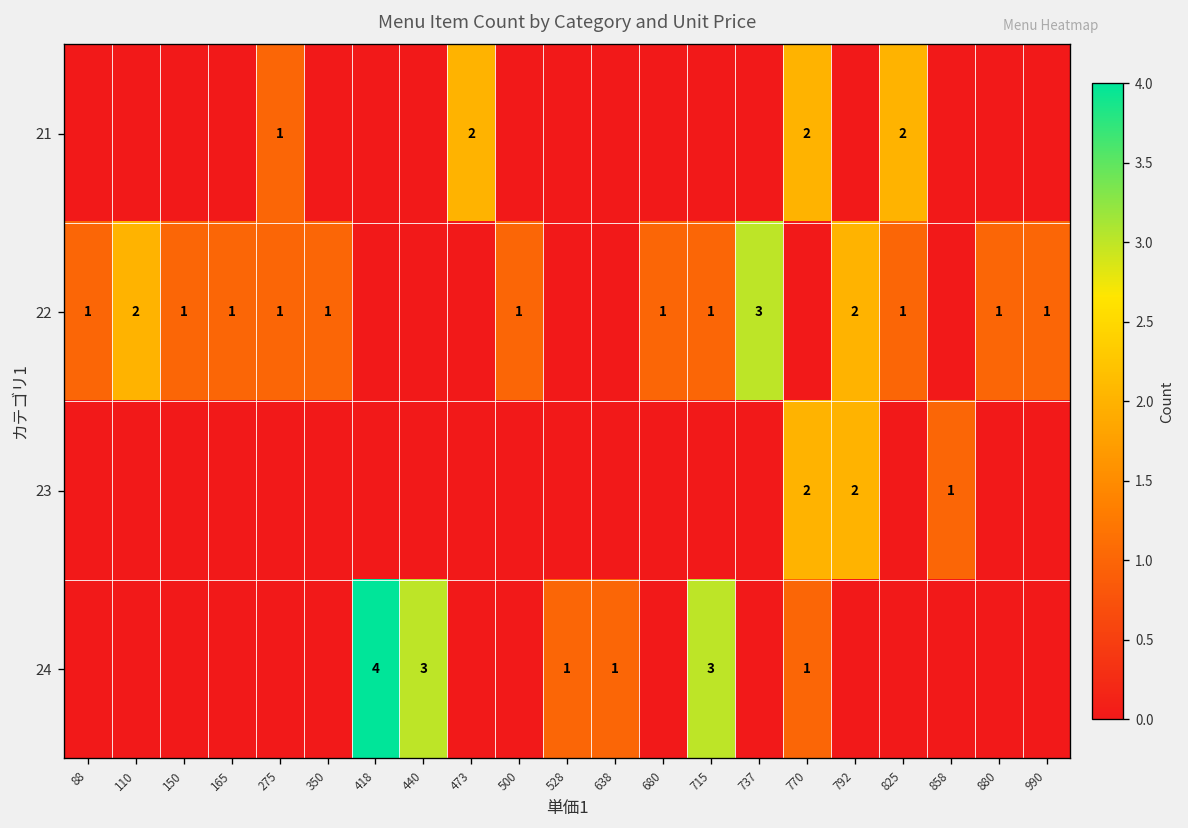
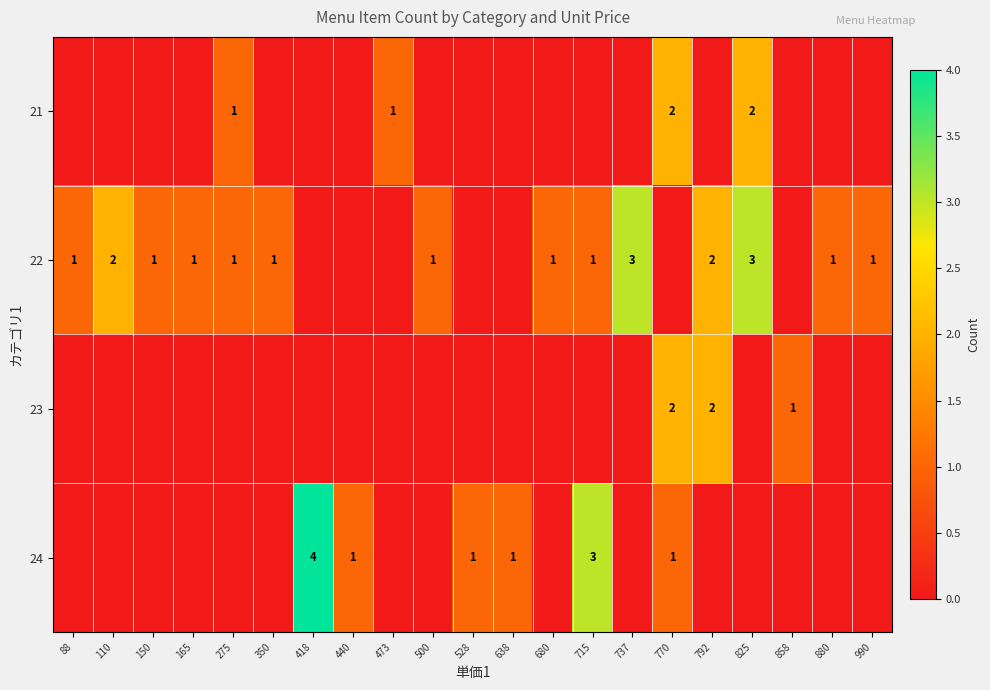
21, 473: 2 -> 1
22, 825: 1 -> 3
24, 440: 3 -> 1
